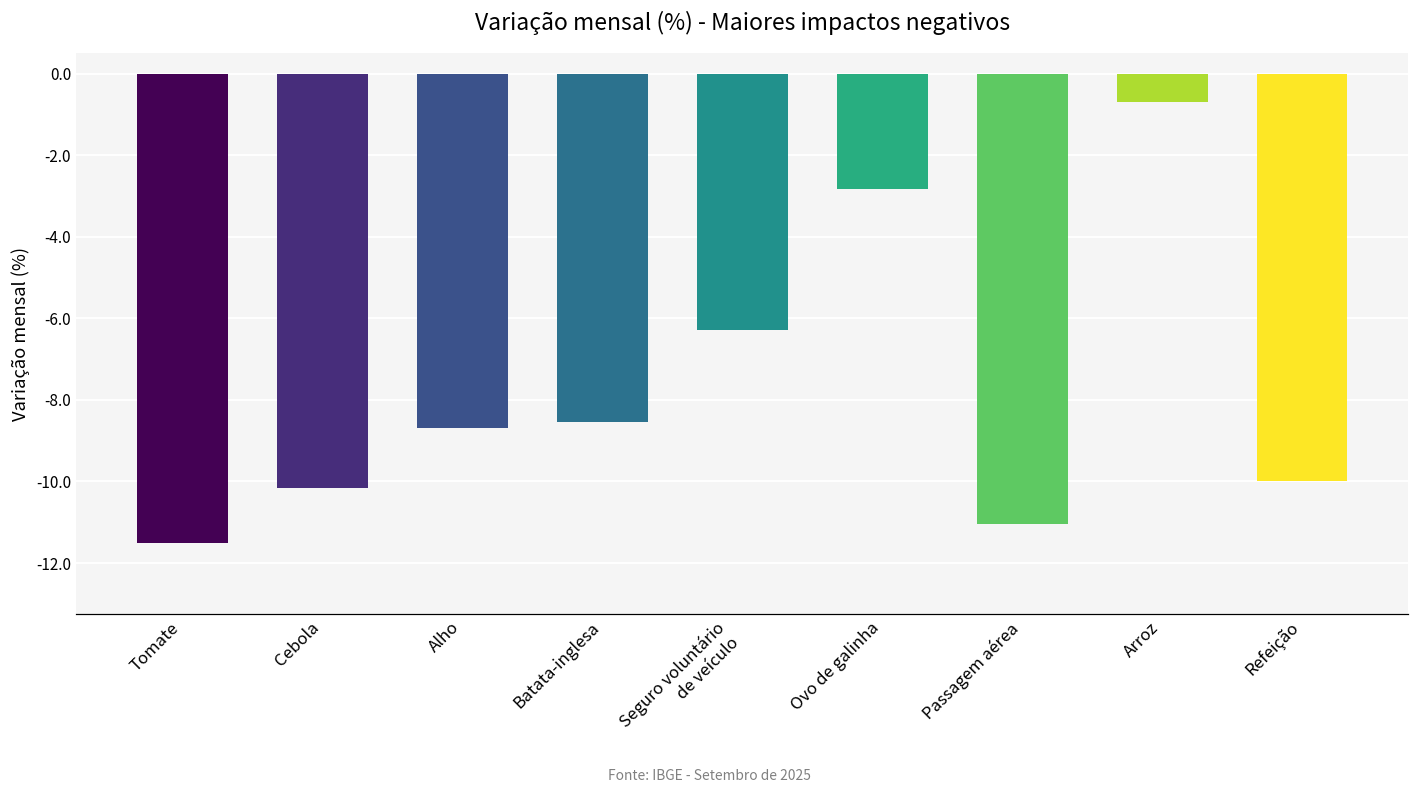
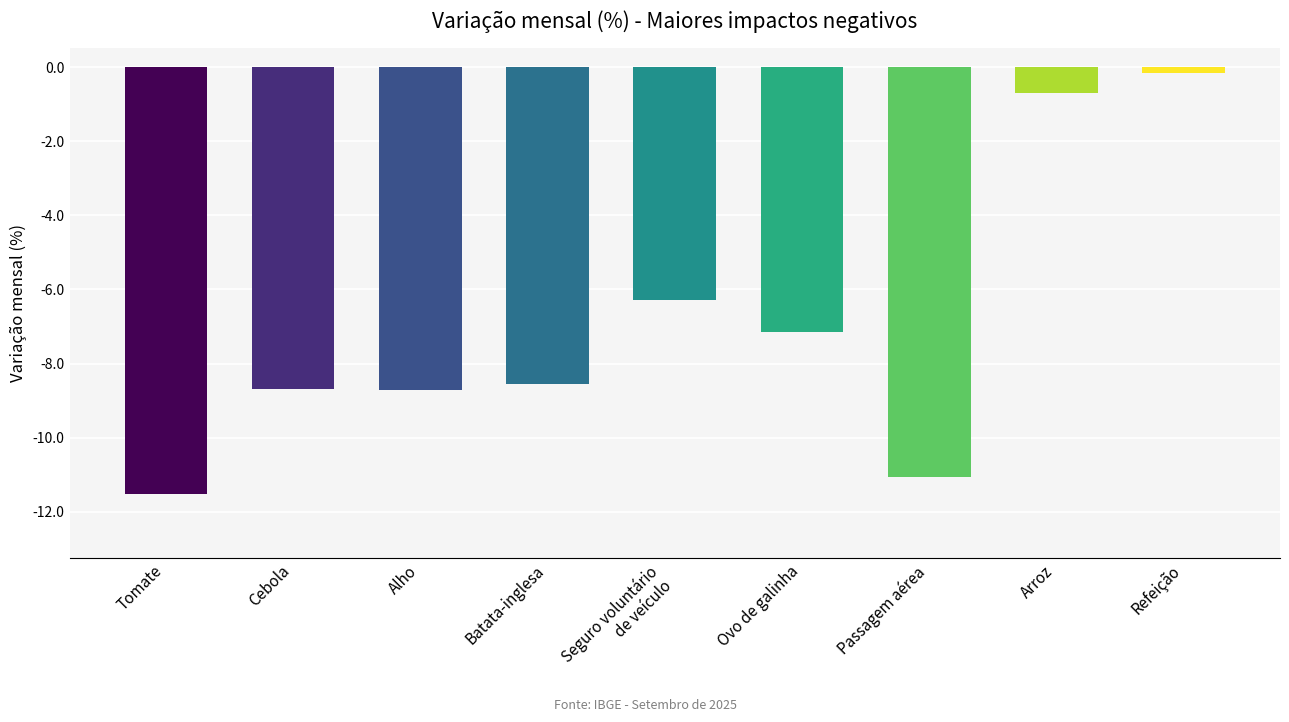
Cebola: -10.2 -> -8.7
Ovo de galinha: -2.8 -> -7.1
Refeição: -10.0 -> -0.2
